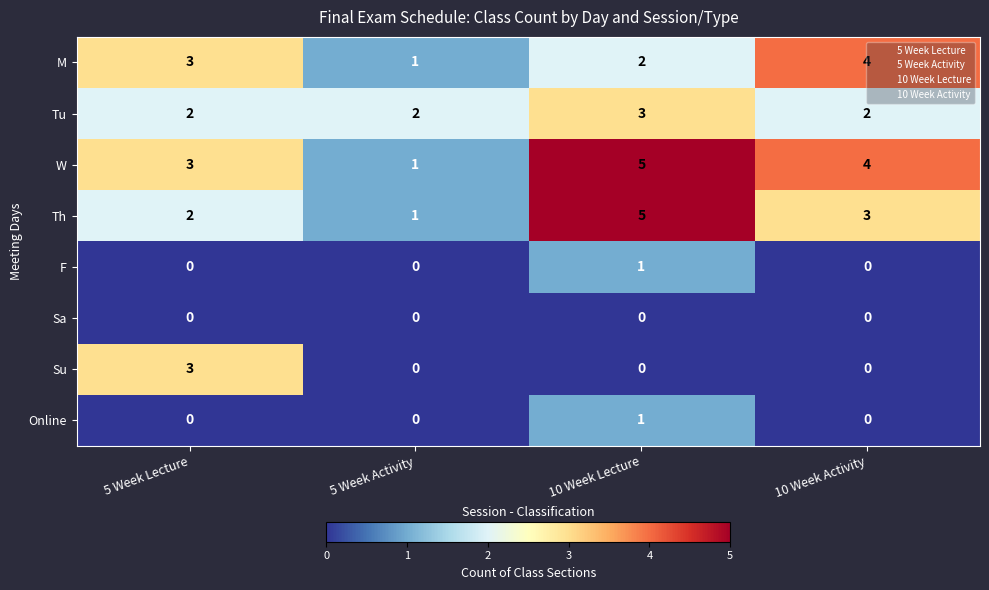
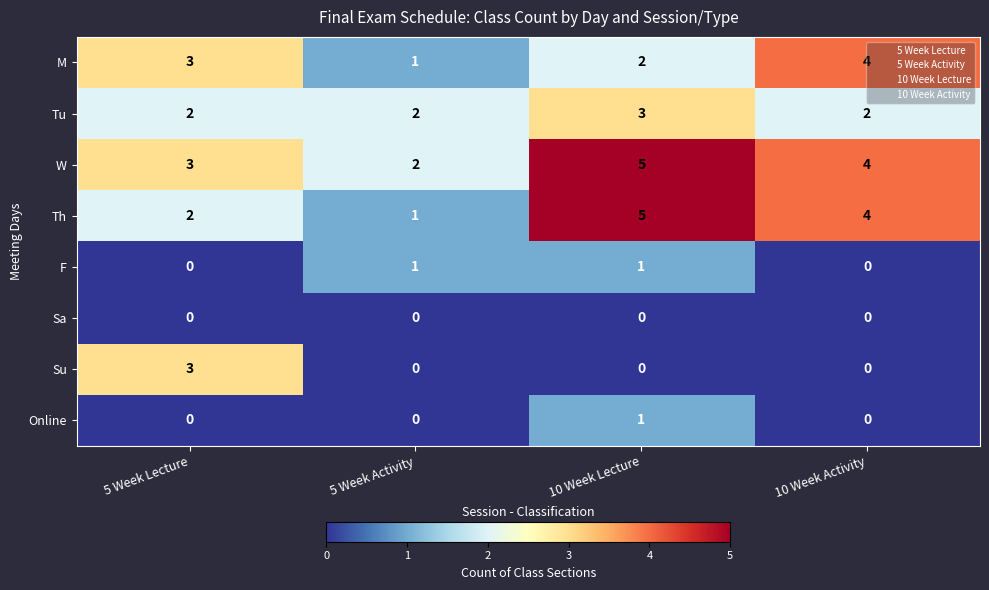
W, 5 Week Activity: 1 -> 2
Th, 10 Week Activity: 3 -> 4
F, 5 Week Activity: 0 -> 1
